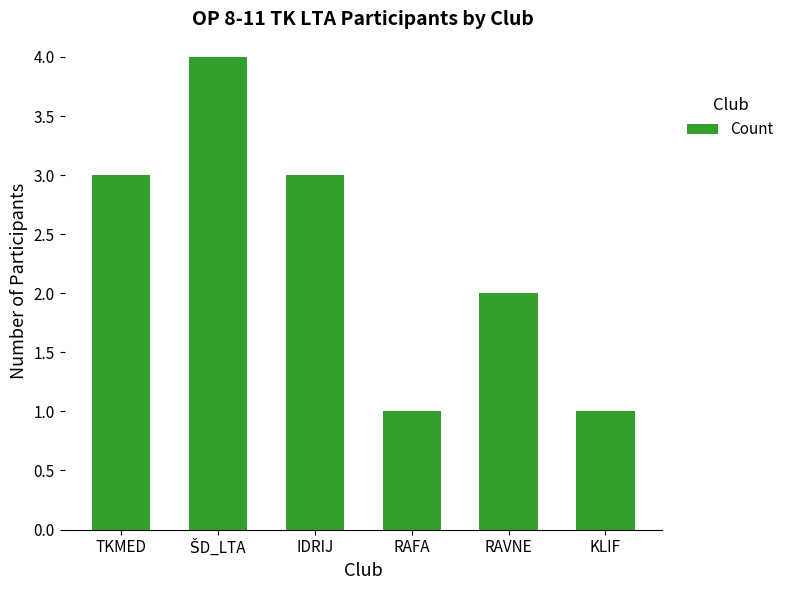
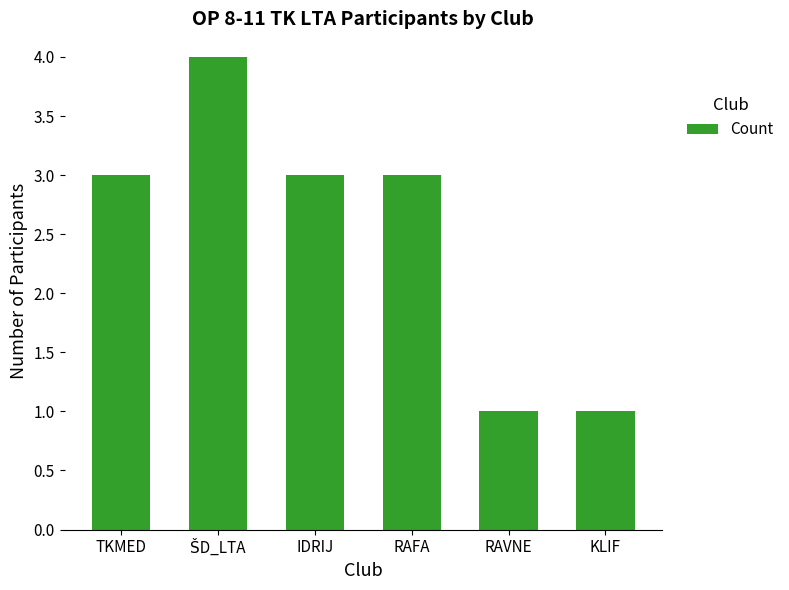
RAFA: 1 -> 3
RAVNE: 2 -> 1
